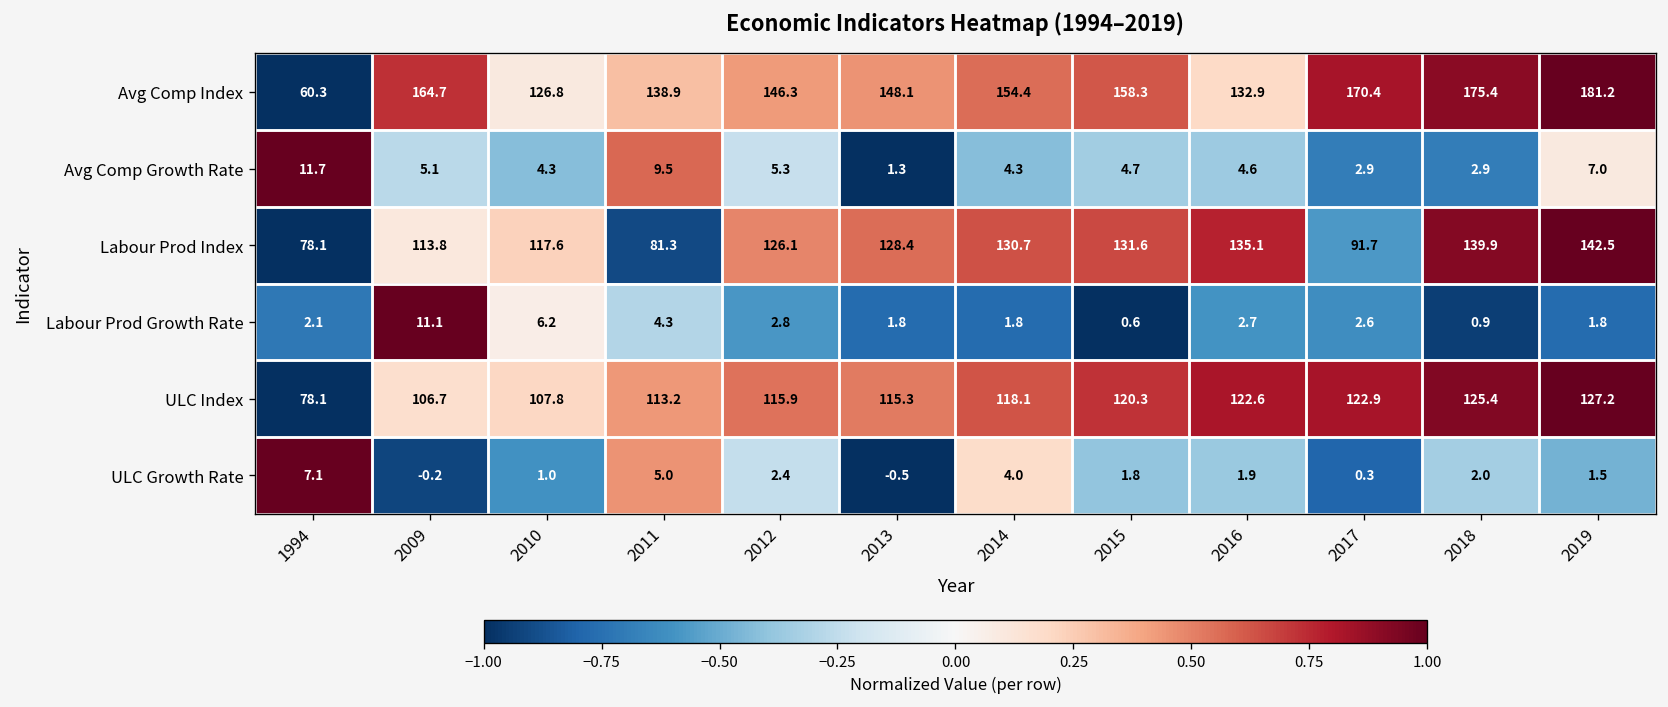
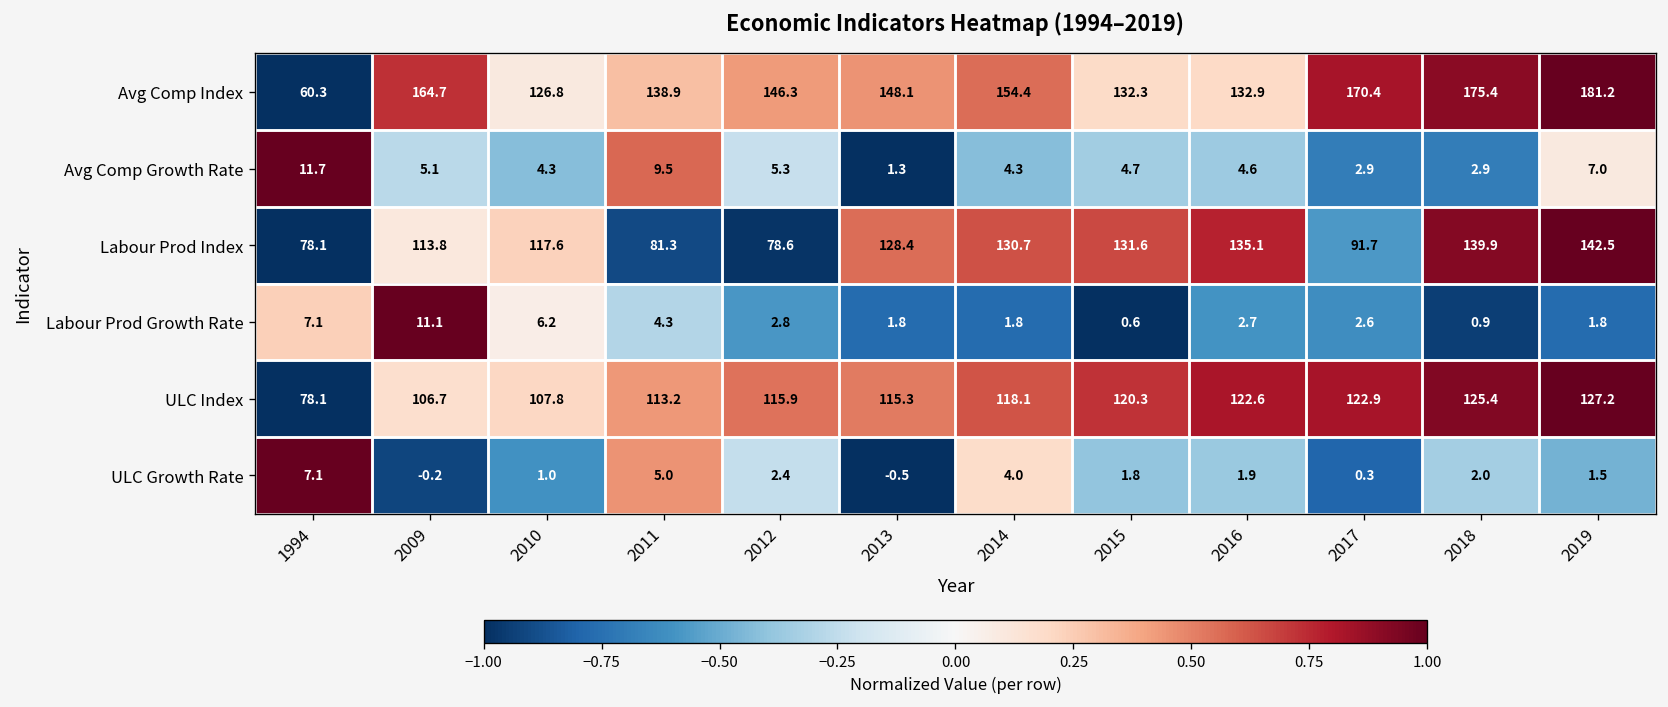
Avg Comp Index, 2015: 158.3 -> 132.3
Labour Prod Index, 2012: 126.1 -> 78.6
Labour Prod Growth Rate, 1994: 2.1 -> 7.1
